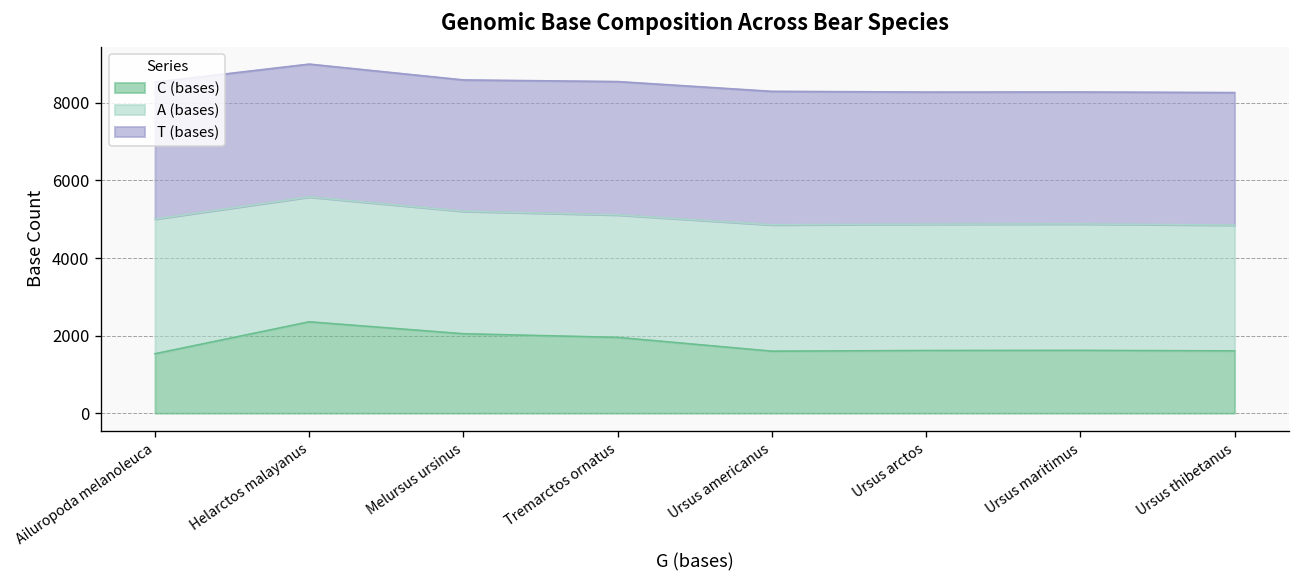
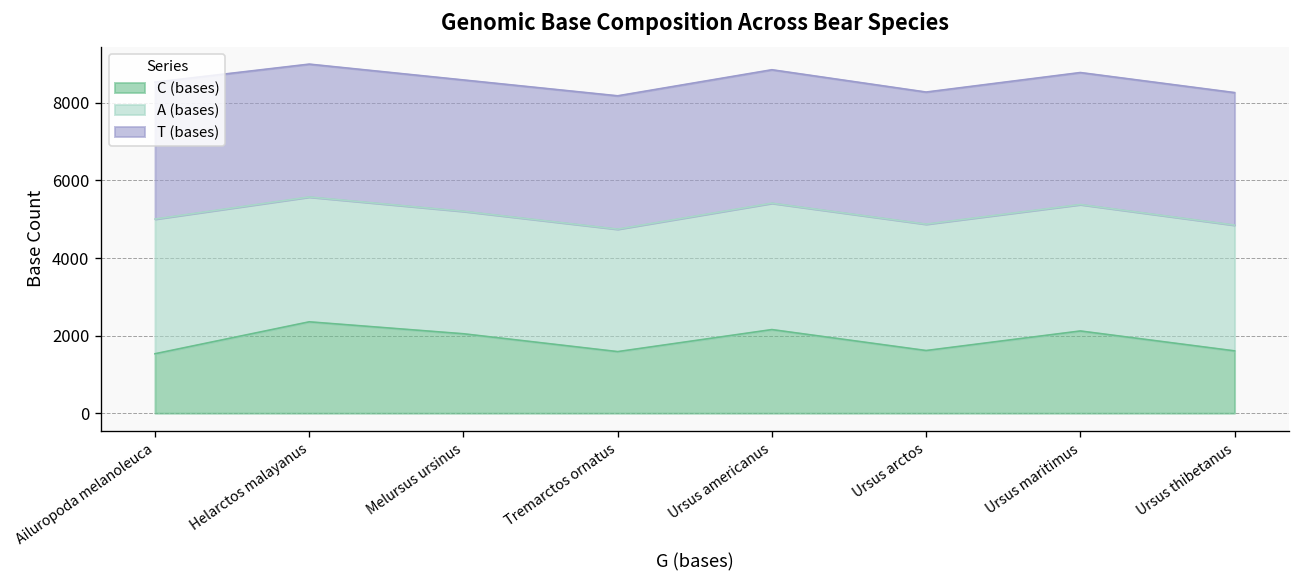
C (bases), Tremarctos ornatus: 2000 -> 1600
C (bases), Ursus americanus: 1600 -> 2200
C (bases), Ursus maritimus: 1600 -> 2100
